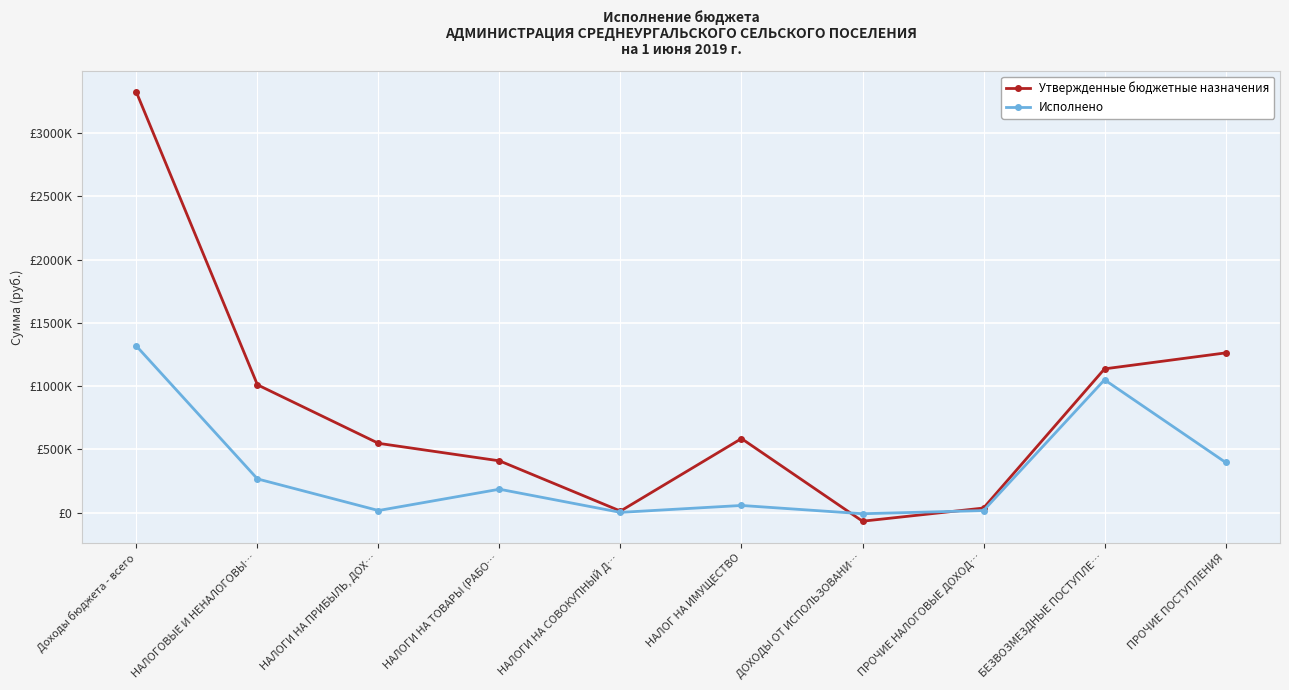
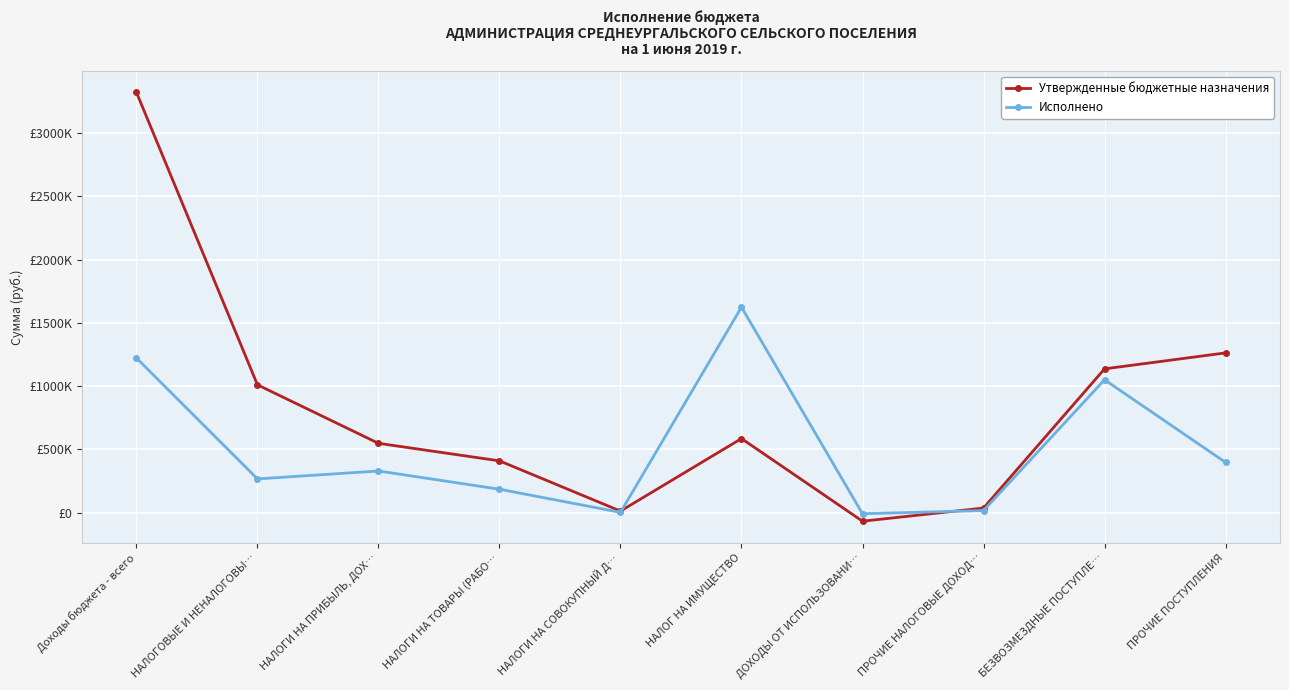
Исполнено, Доходы бюджета - всего: £1320000 -> £1220000
Исполнено, НАЛОГИ НА ПРИБЫЛЬ, ДОХ…: £20000 -> £330000
Исполнено, НАЛОГ НА ИМУЩЕСТВО: £60000 -> £1620000
